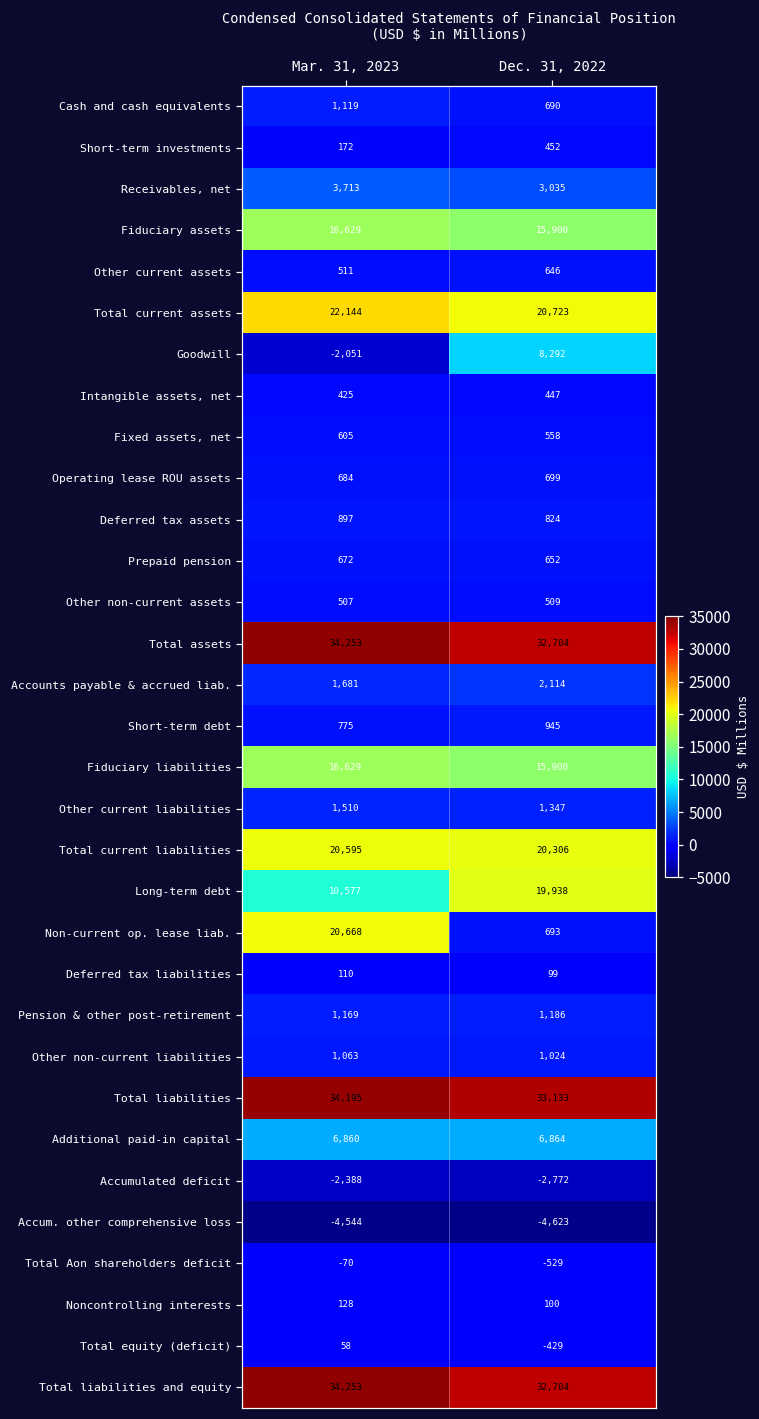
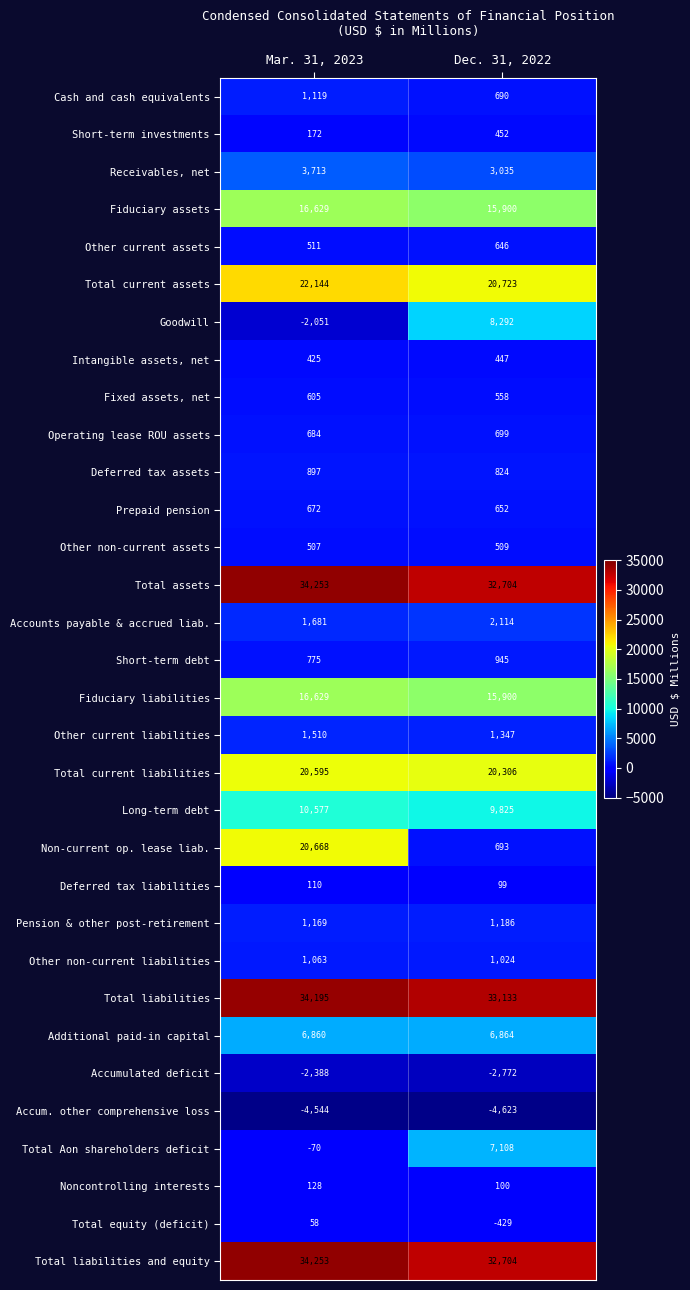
Long-term debt, Dec. 31, 2022: 19,938 -> 9,825
Total Aon shareholders deficit, Dec. 31, 2022: -529 -> 7,108
